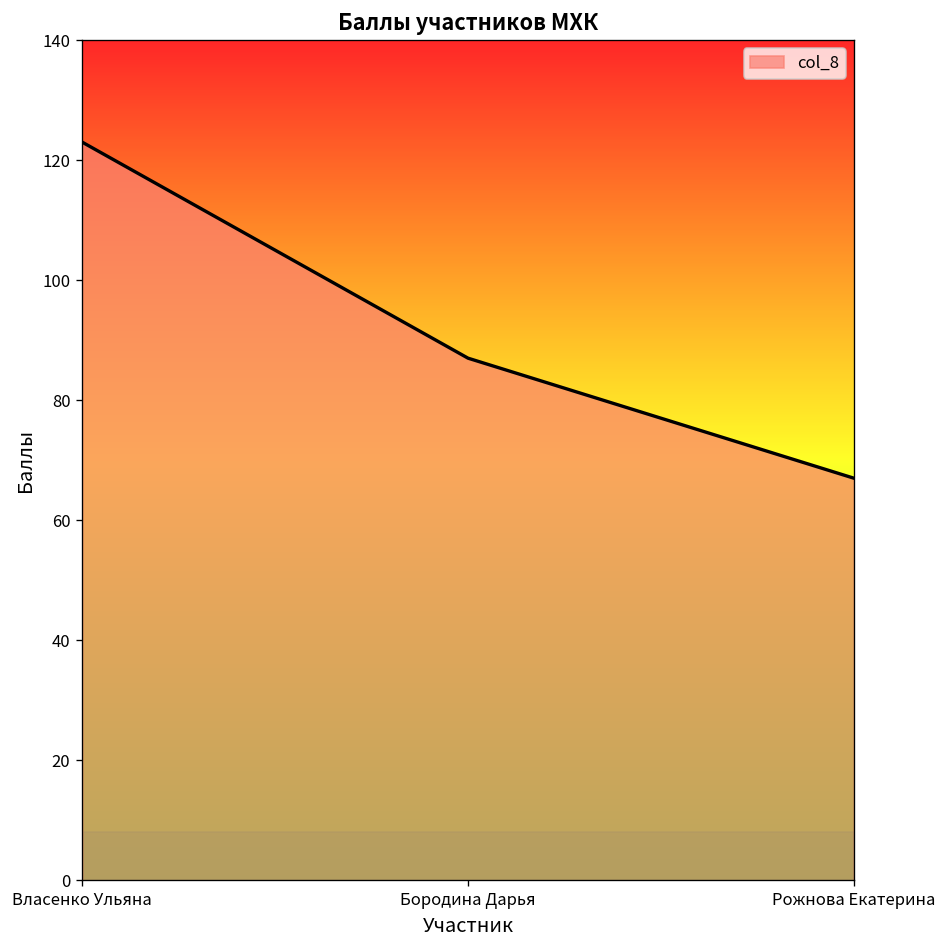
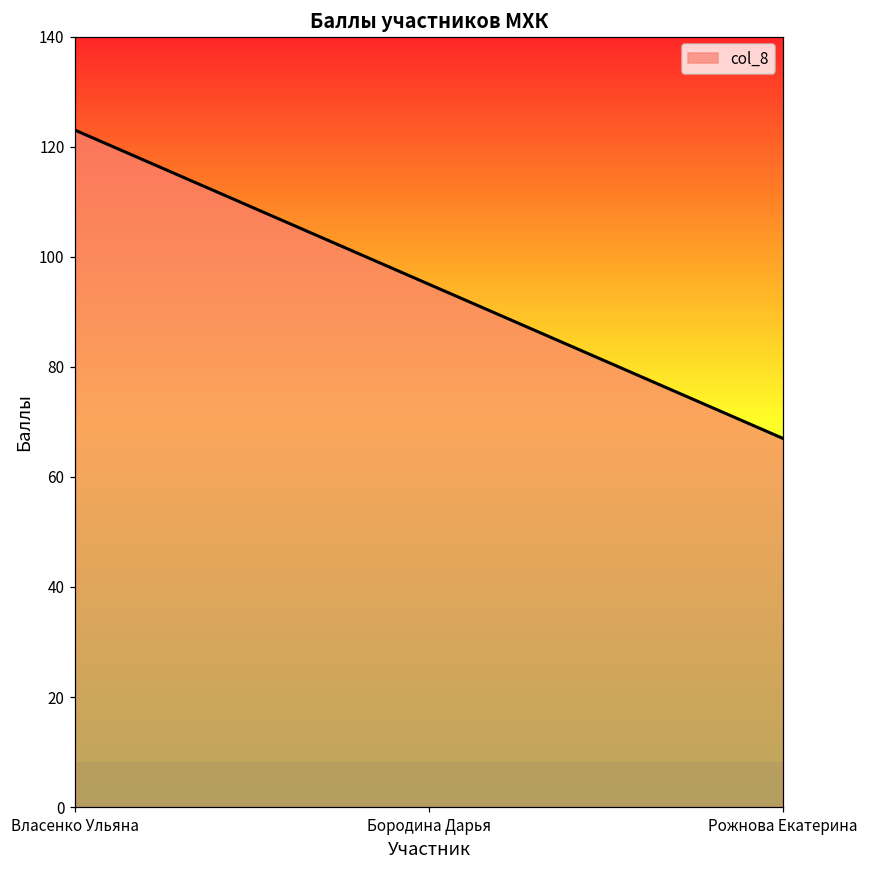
Бородина Дарья: 87 -> 95
